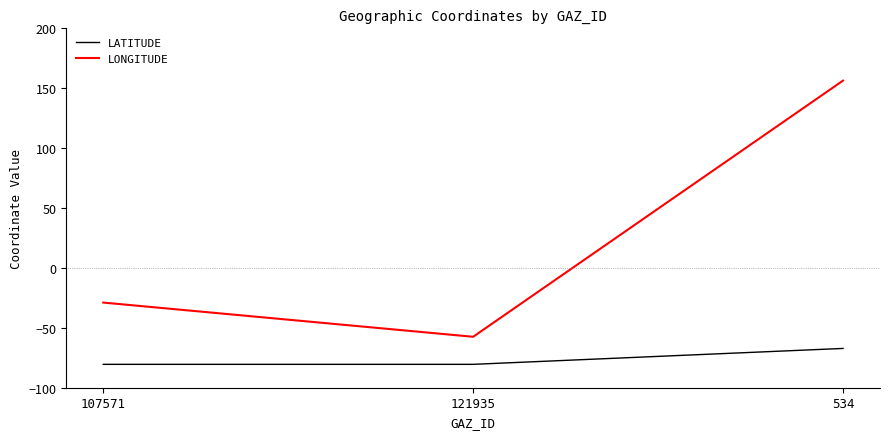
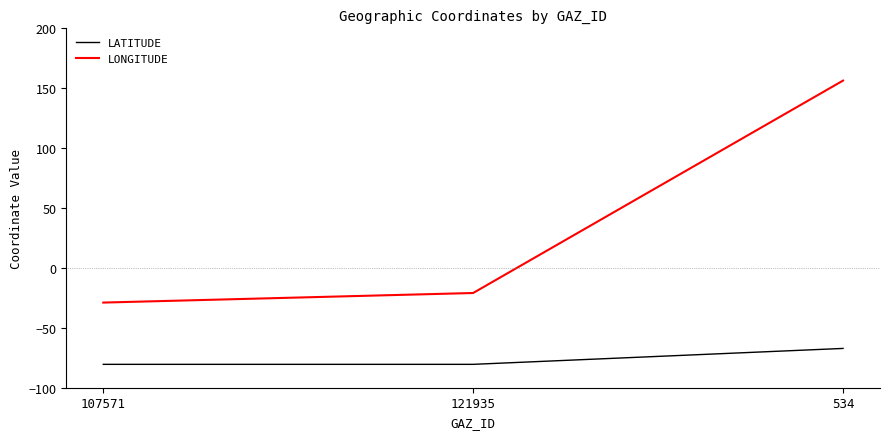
LONGITUDE, 121935: -57 -> -21
